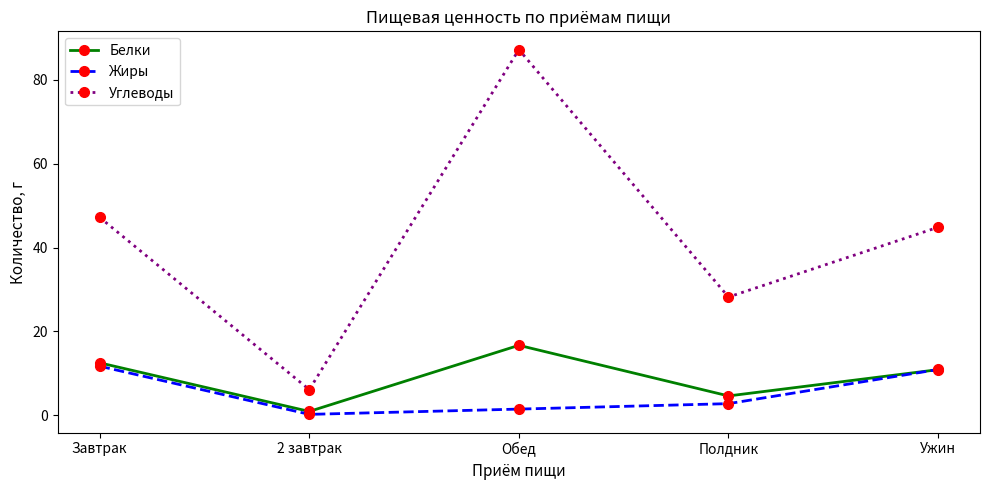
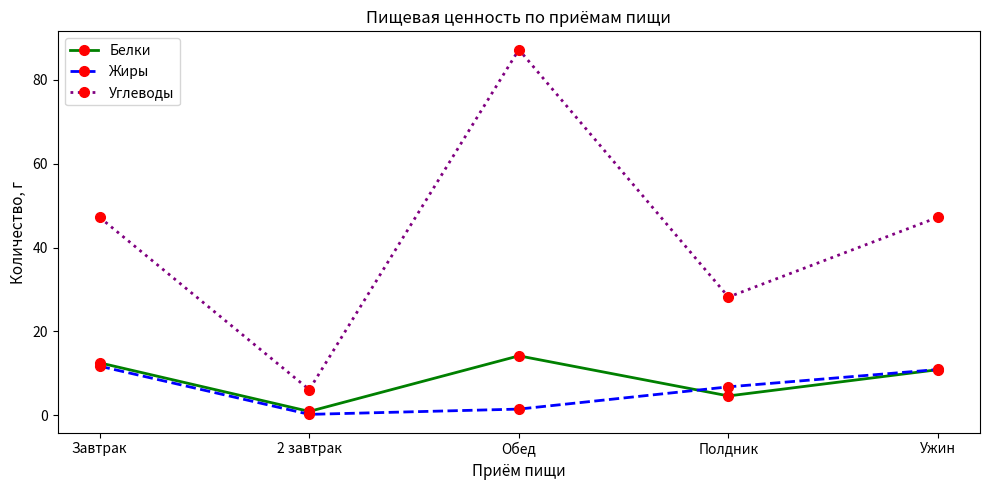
Белки, Обед: 17 -> 14
Жиры, Полдник: 3 -> 7
Углеводы, Ужин: 45 -> 47
